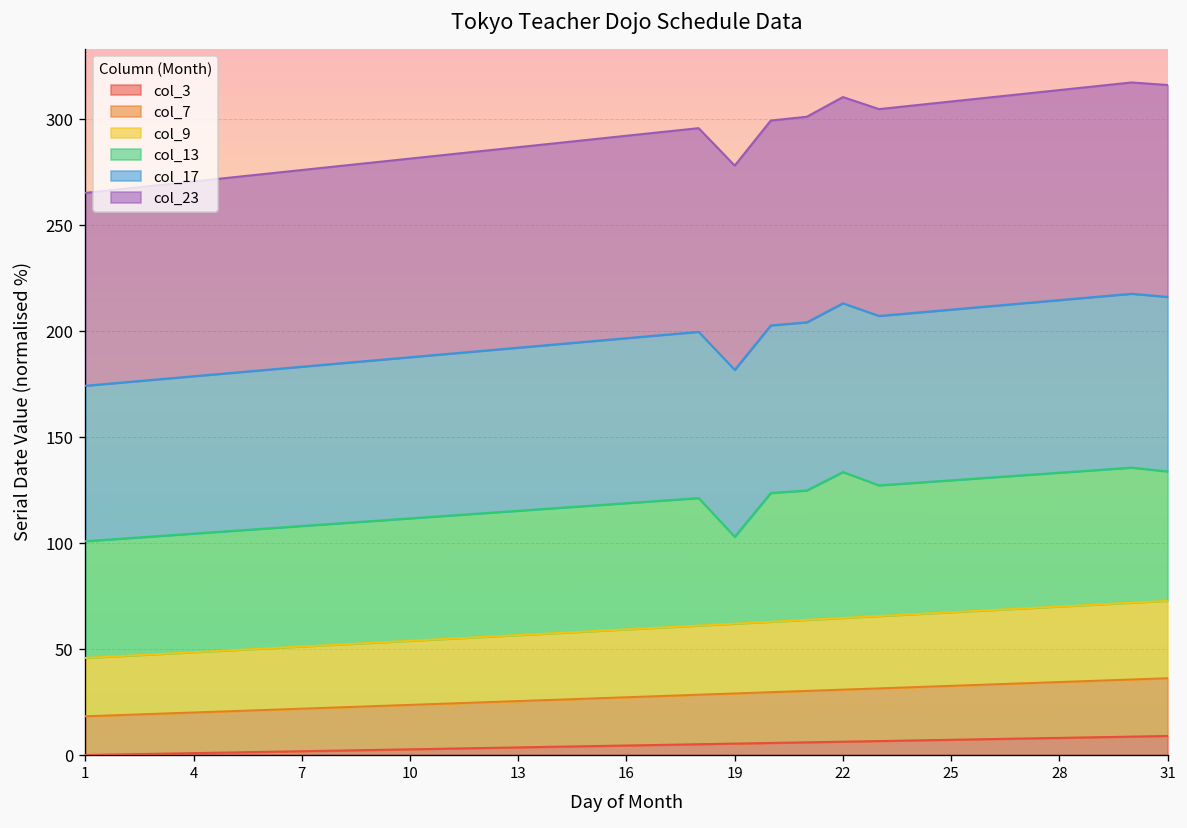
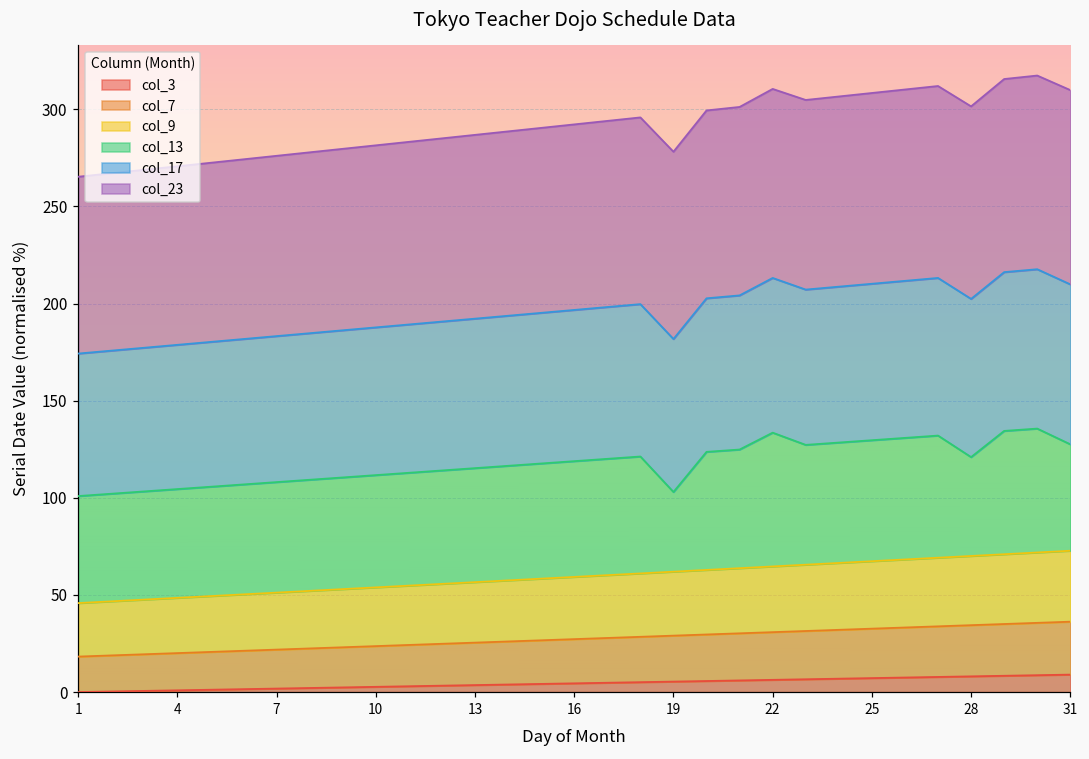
col_13, 28: 63 -> 51
col_13, 31: 61 -> 55
